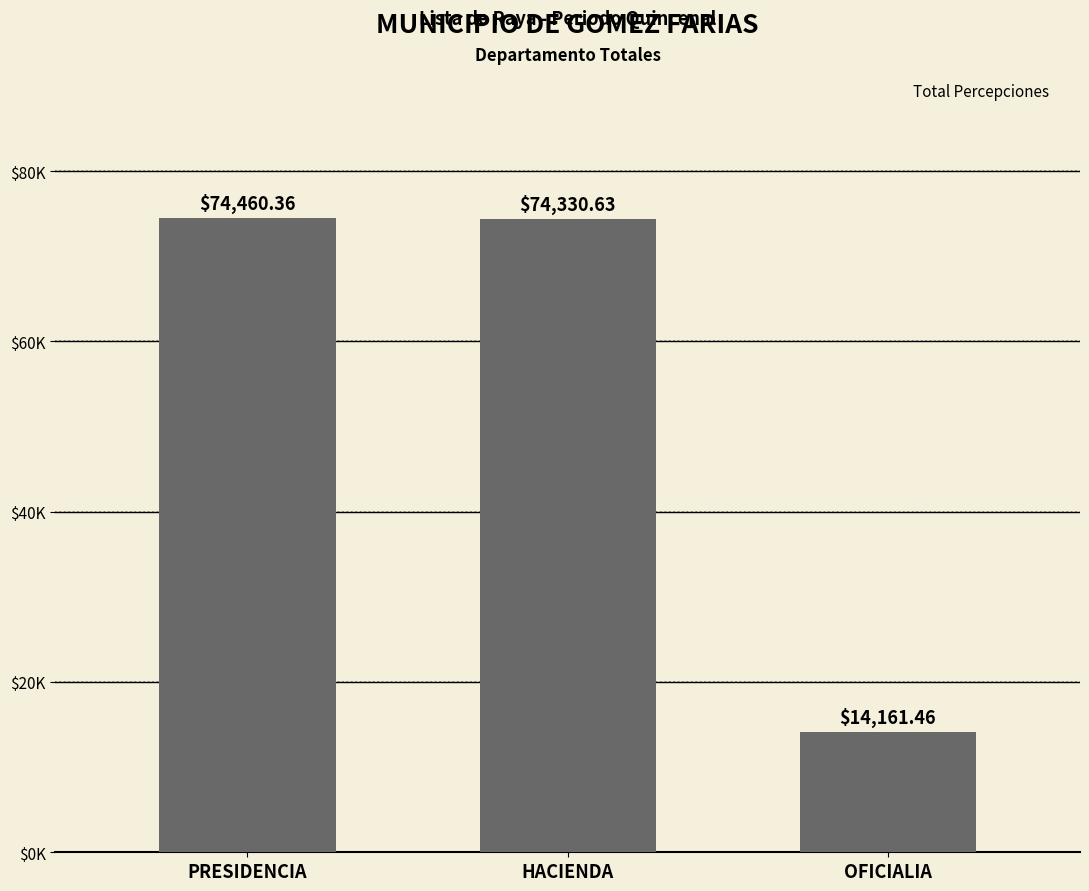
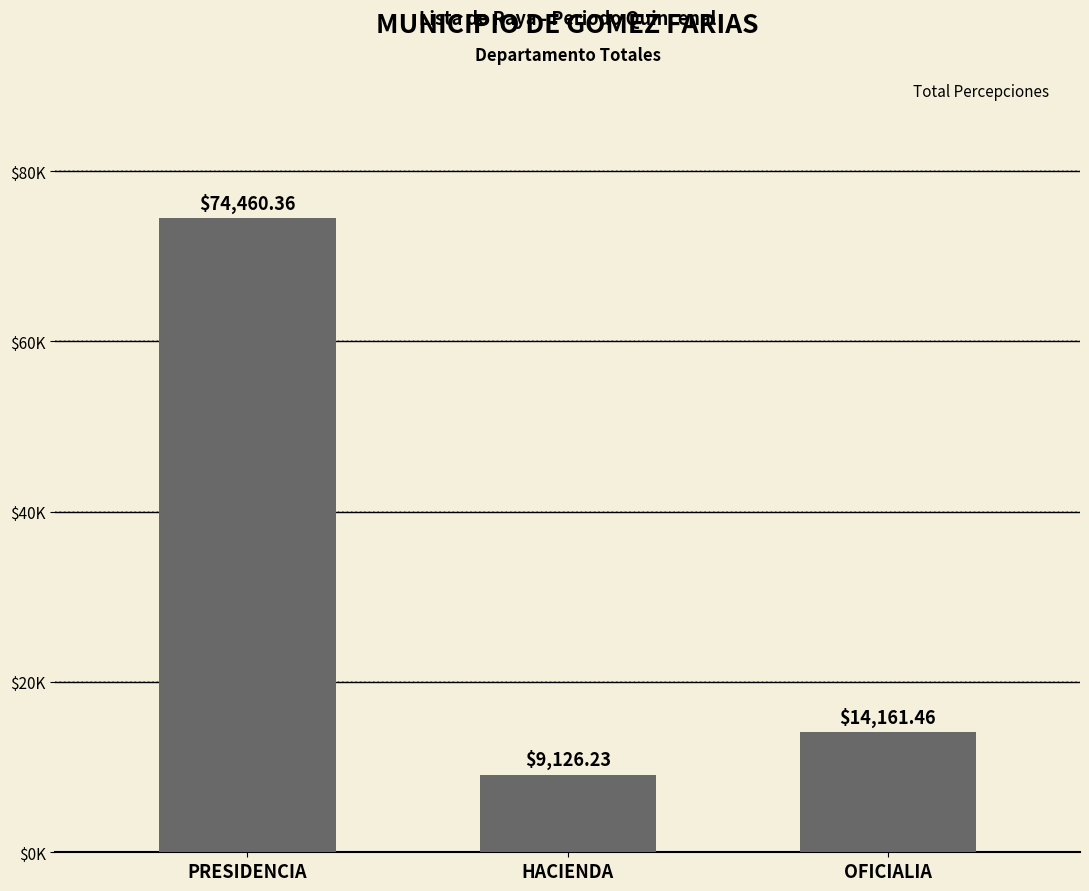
HACIENDA: $74,330.63 -> $9,126.23
